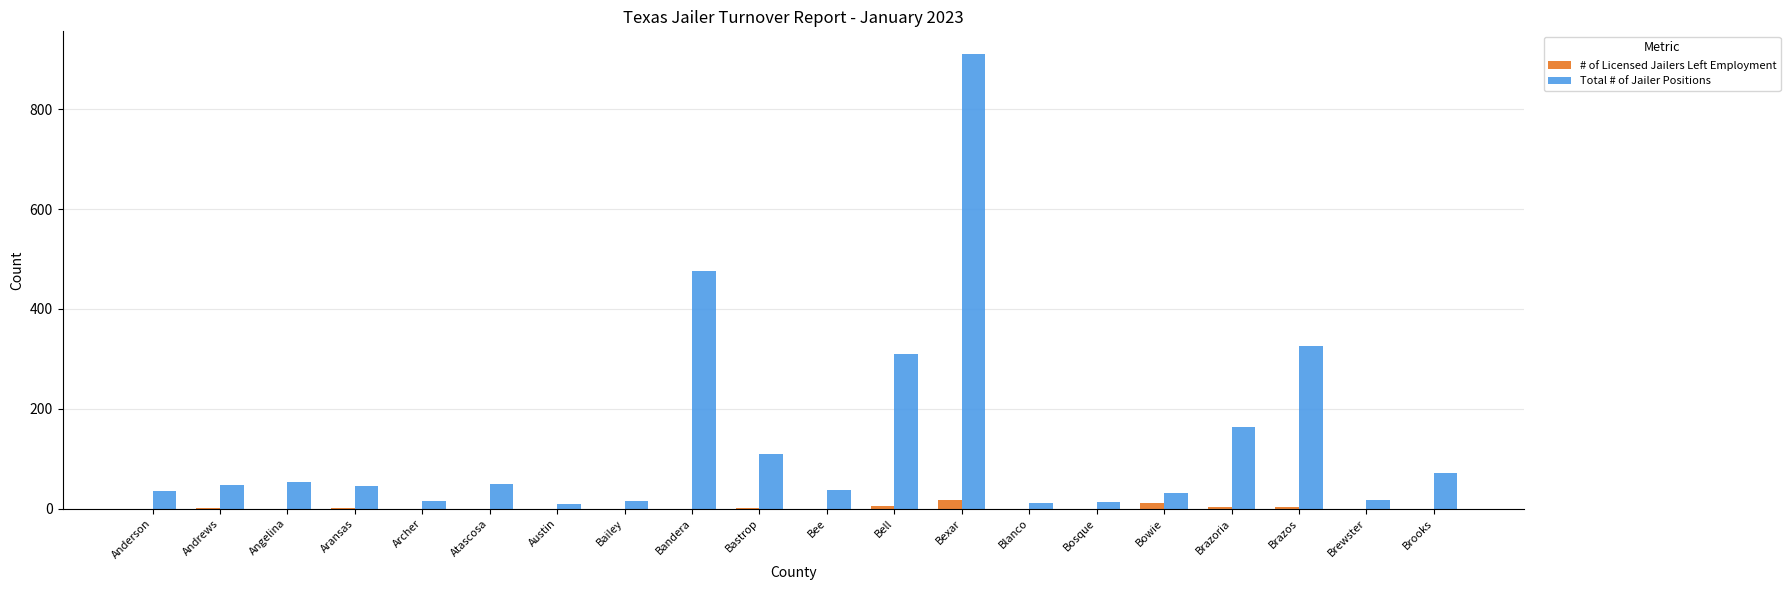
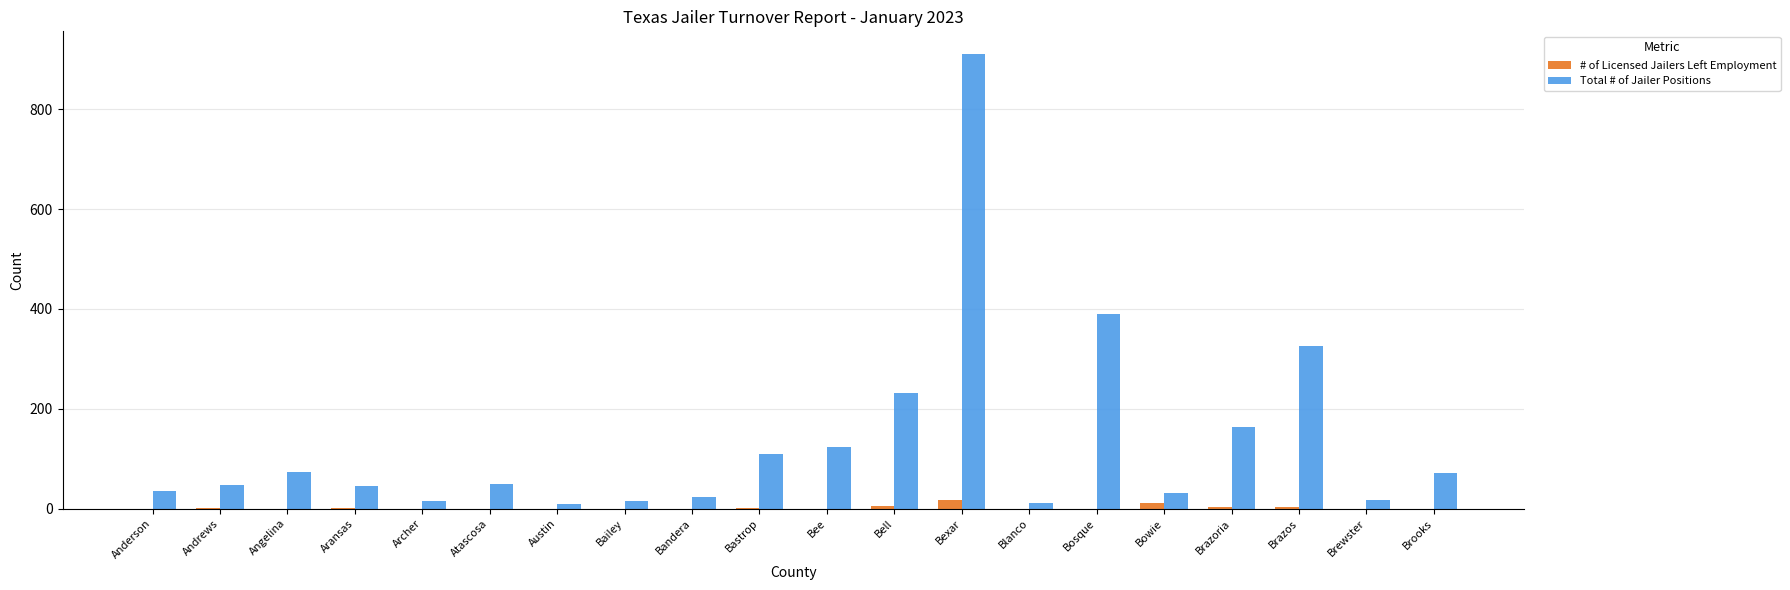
Total # of Jailer Positions, Angelina: 50 -> 70
Total # of Jailer Positions, Bandera: 480 -> 20
Total # of Jailer Positions, Bee: 40 -> 120
Total # of Jailer Positions, Bell: 310 -> 230
Total # of Jailer Positions, Bosque: 10 -> 390
